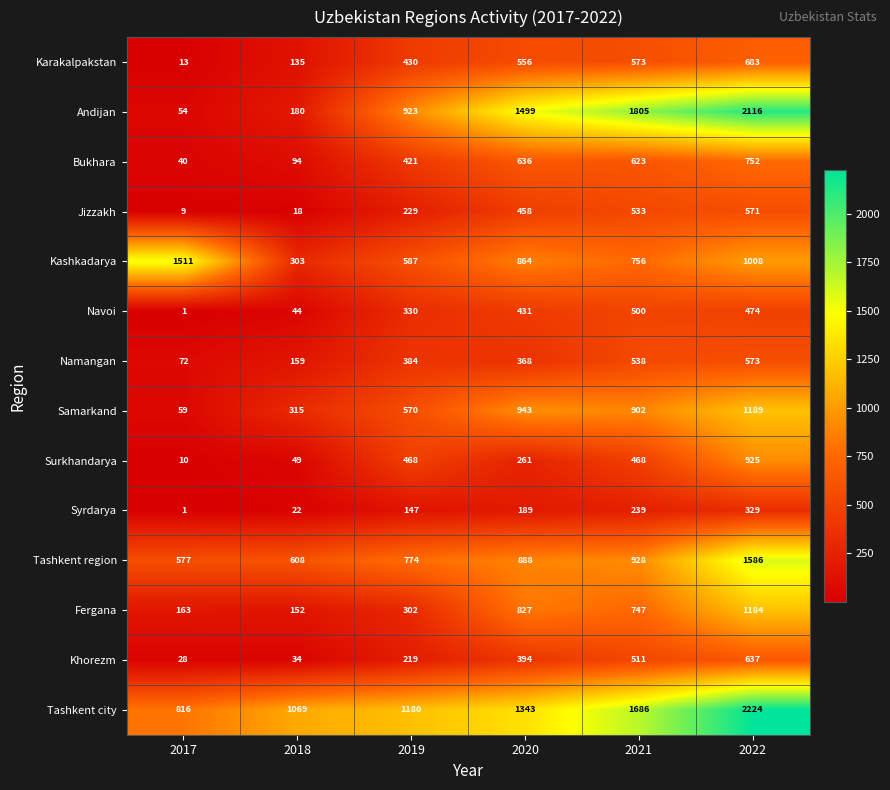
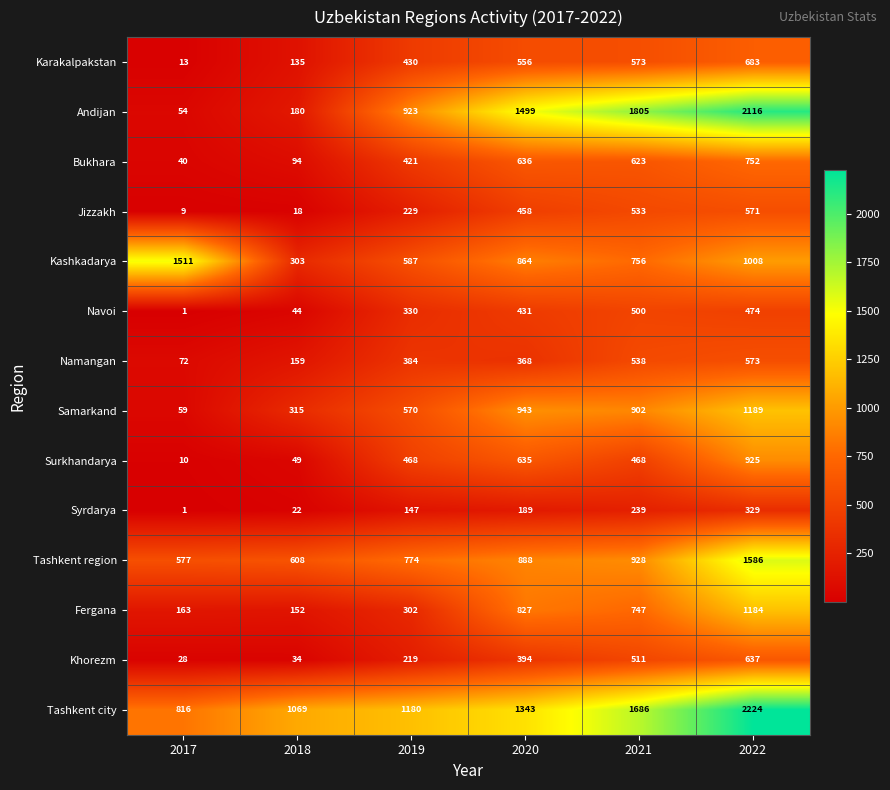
Surkhandarya, 2020: 261 -> 635
